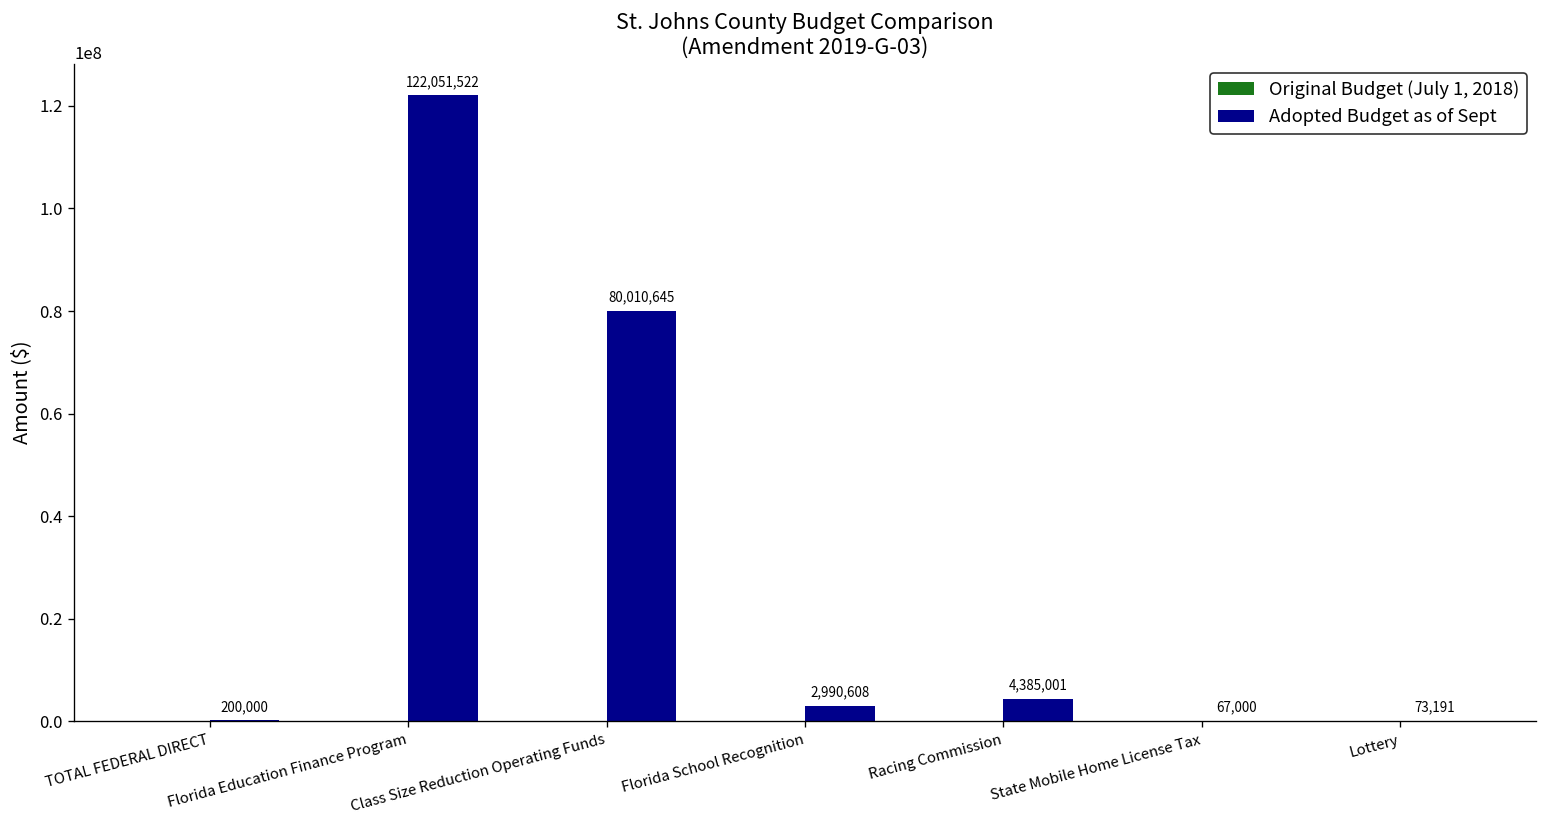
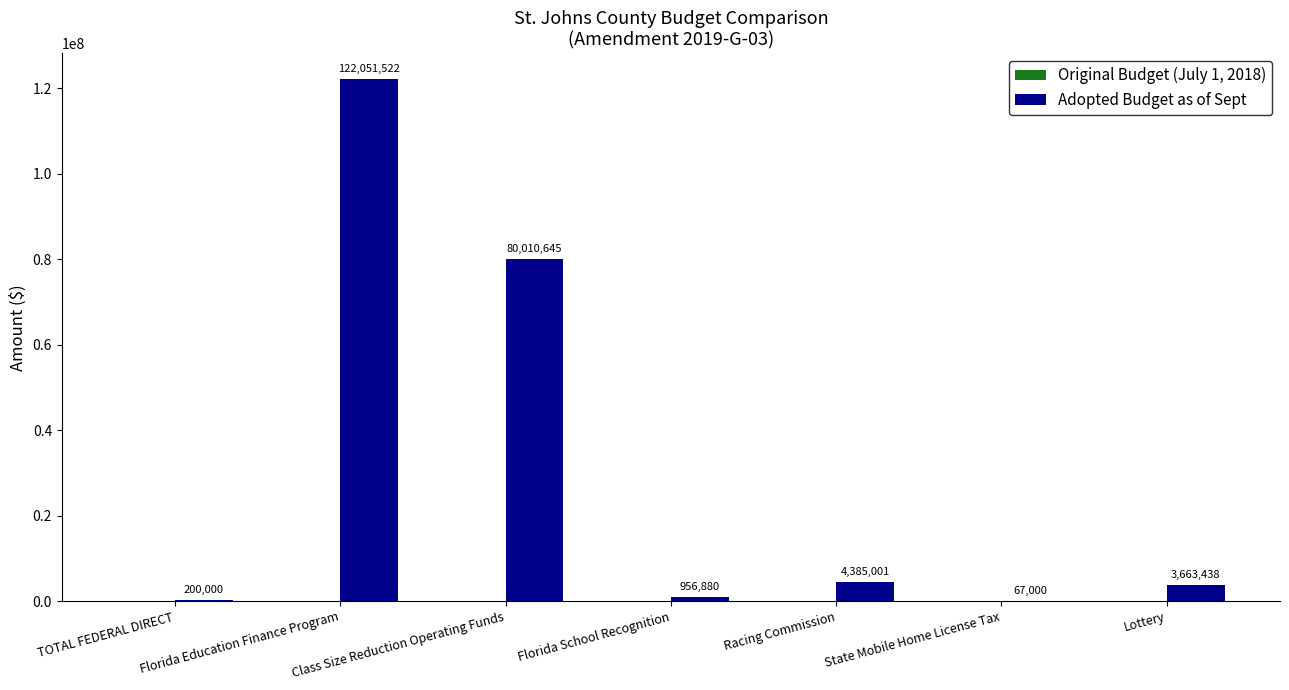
Adopted Budget as of Sept, Florida School Recognition: 2,990,608 -> 956,880
Adopted Budget as of Sept, Lottery: 73,191 -> 3,663,438
